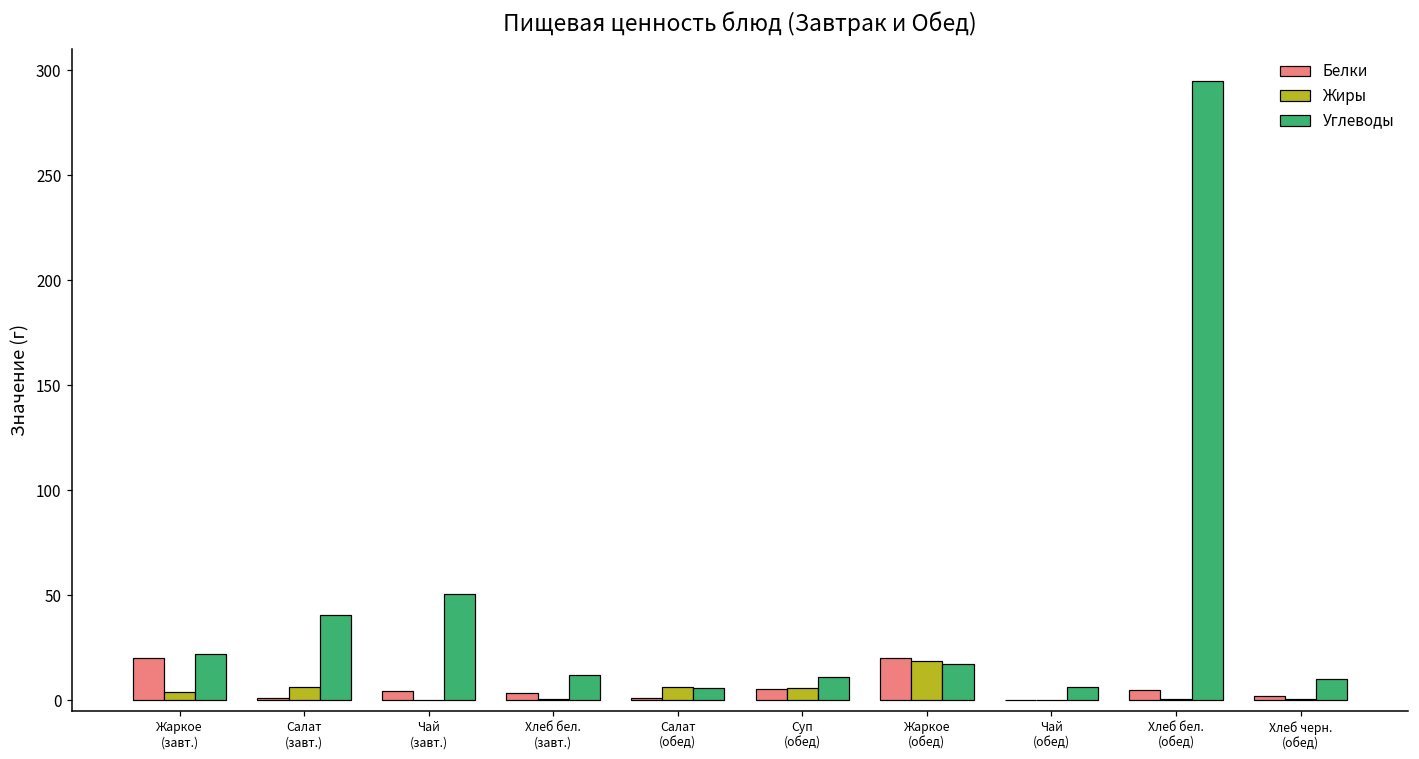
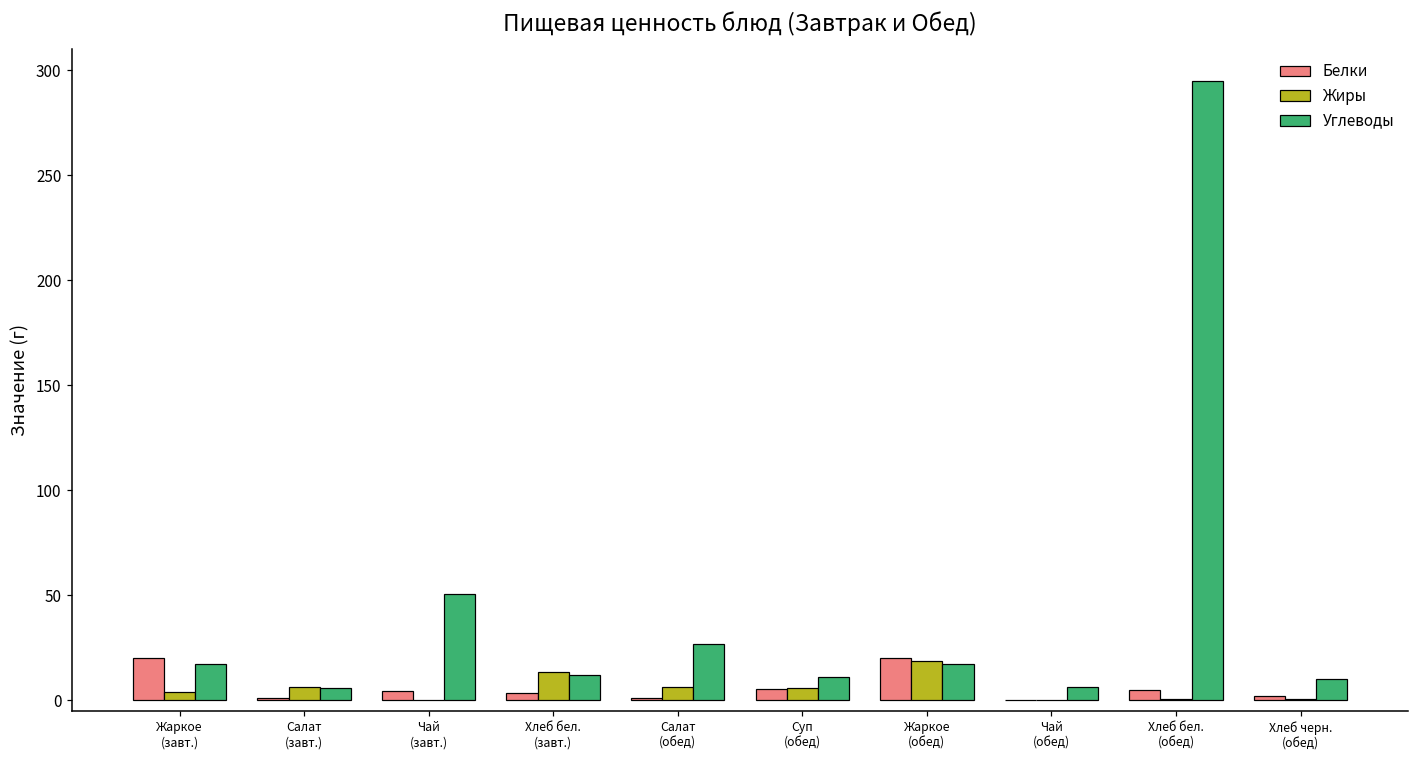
Углеводы, Жаркое (завт.): 22 -> 17
Углеводы, Салат (завт.): 41 -> 6
Жиры, Хлеб бел. (завт.): 0 -> 13
Углеводы, Салат (обед): 6 -> 27
